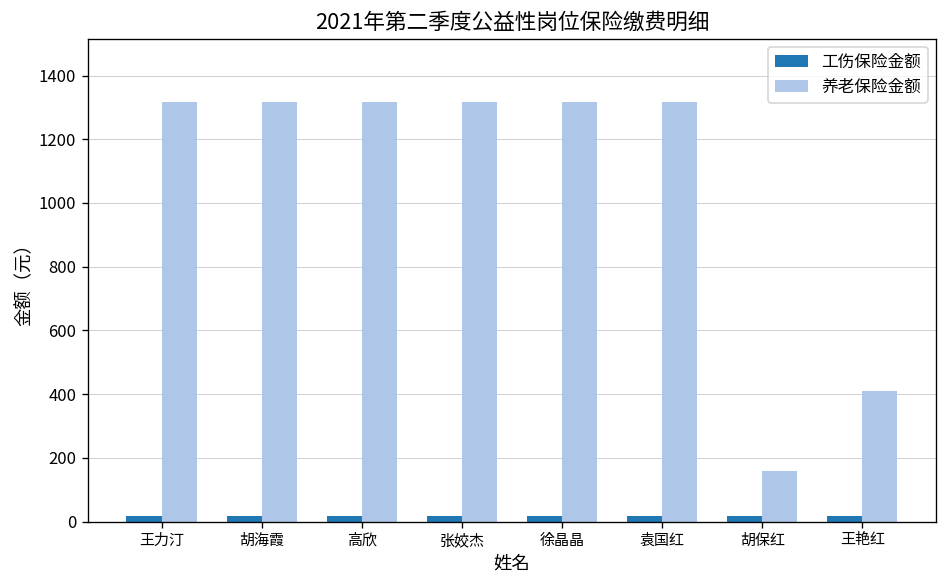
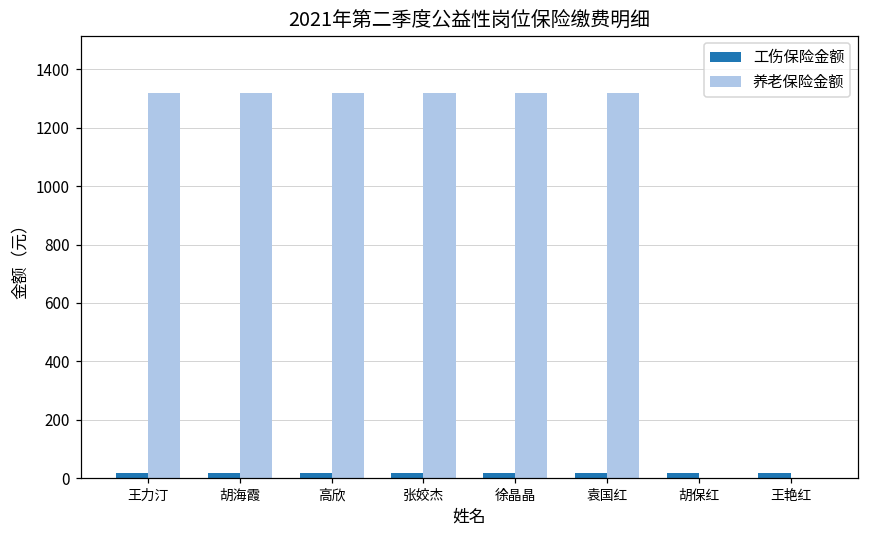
养老保险金额, 胡保红: 160 -> 0
养老保险金额, 王艳红: 410 -> 0
